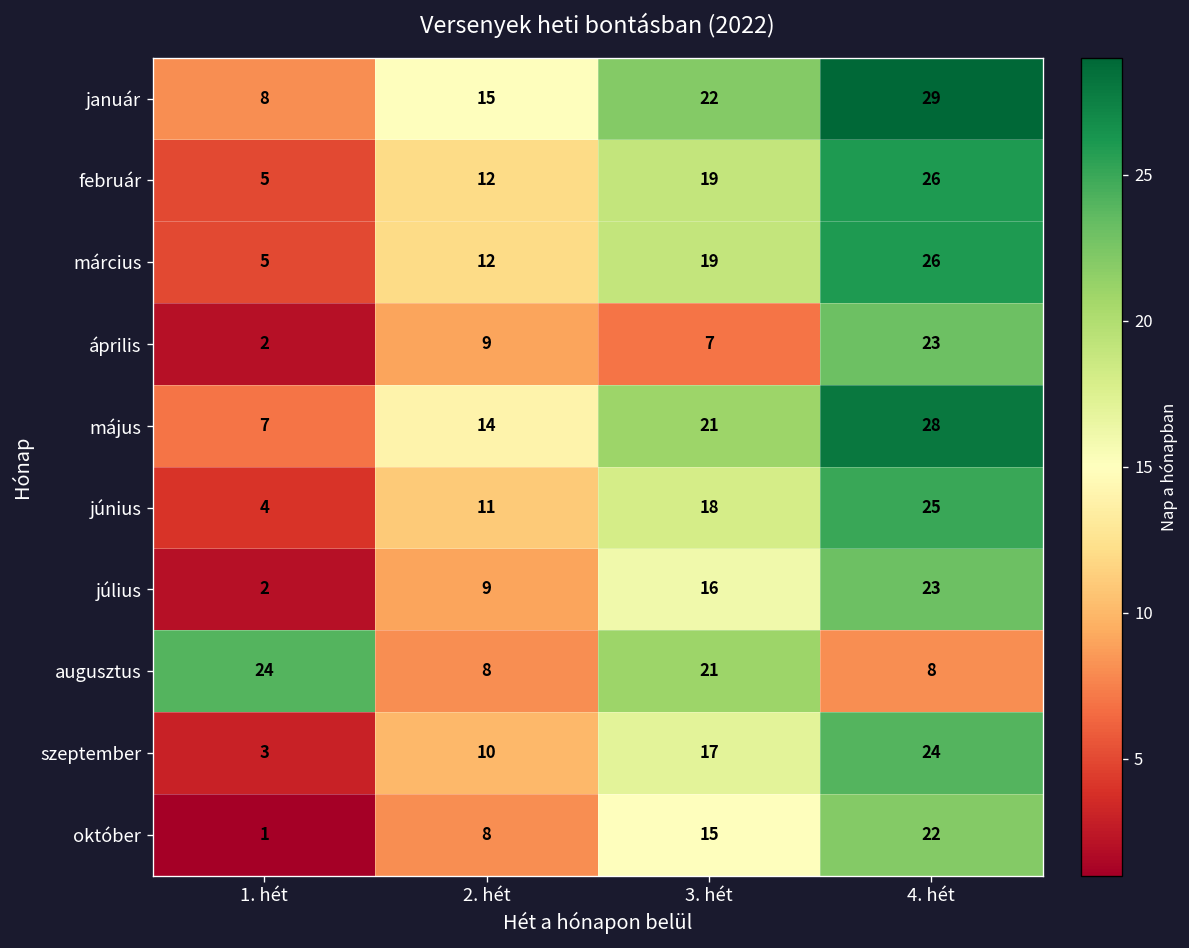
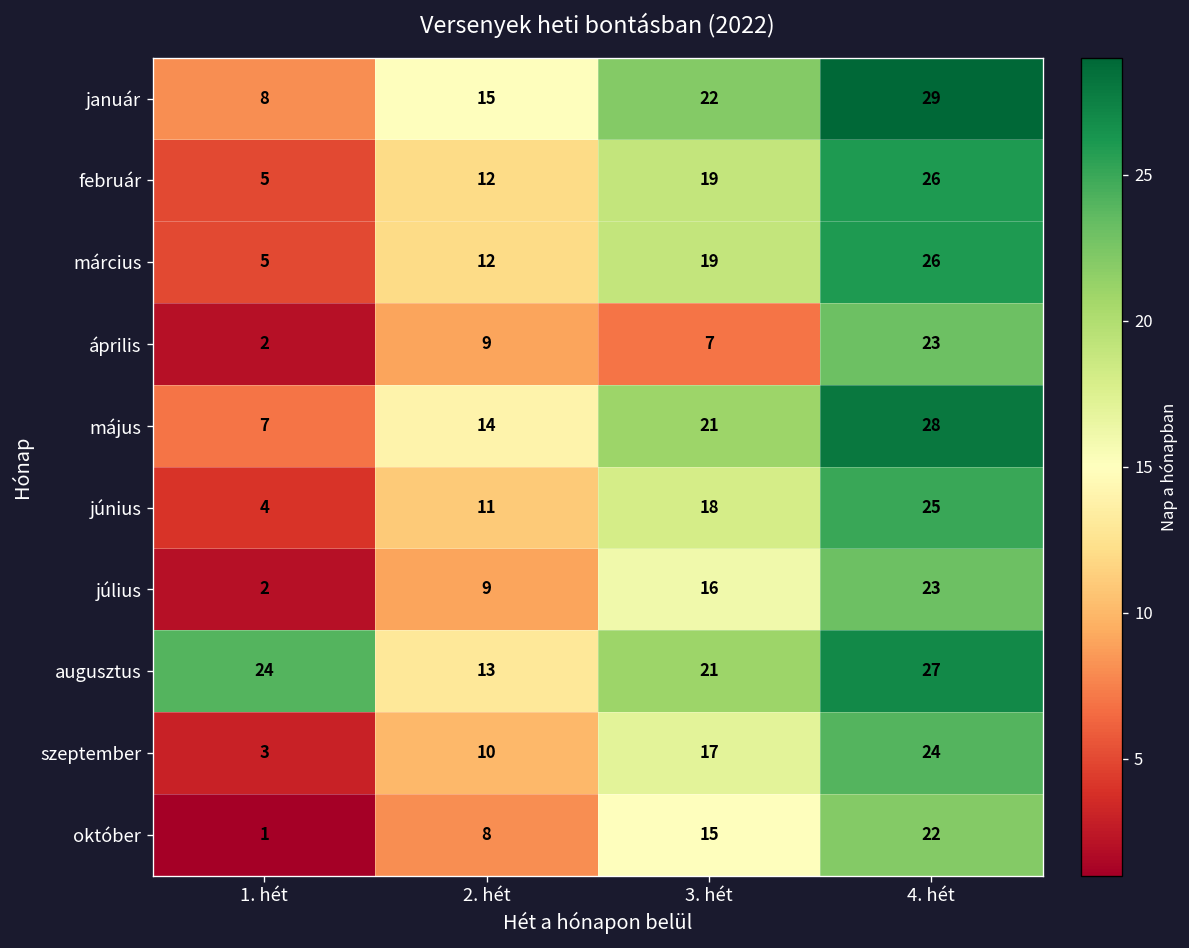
augusztus, 2. hét: 8 -> 13
augusztus, 4. hét: 8 -> 27
